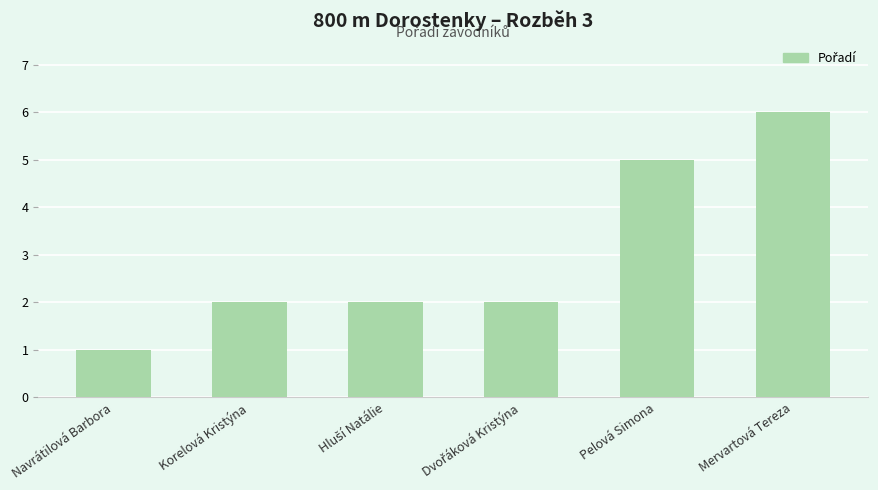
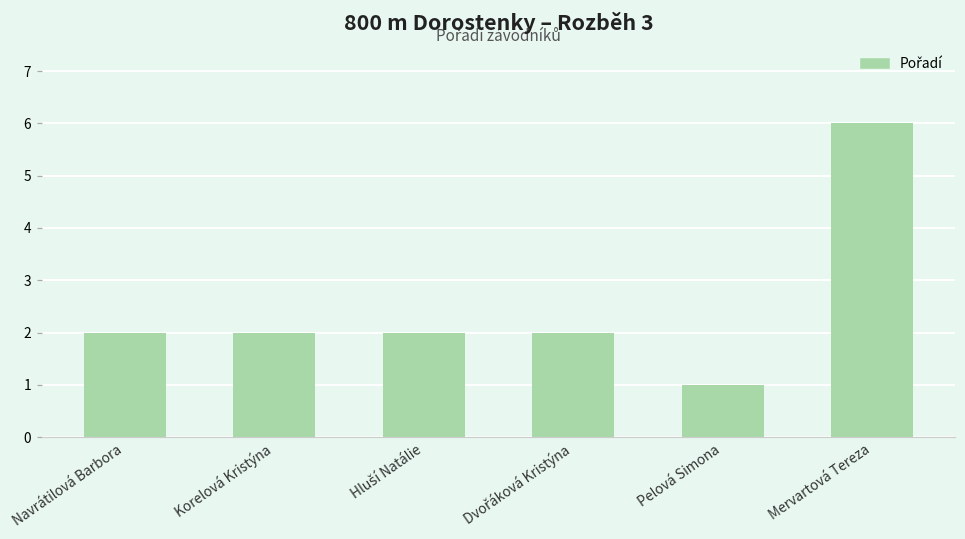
Navrátilová Barbora: 1 -> 2
Pelová Simona: 5 -> 1
